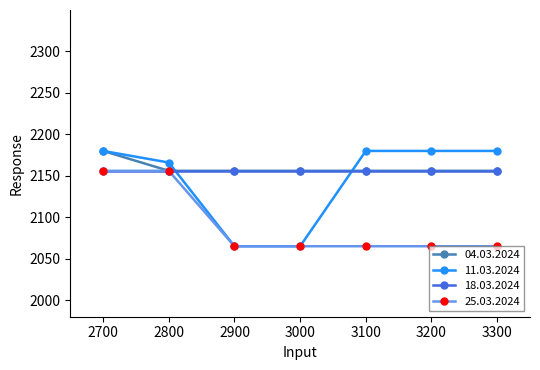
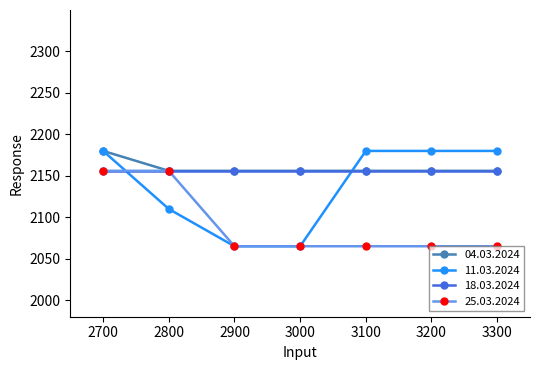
11.03.2024, 2800: 2170 -> 2110
